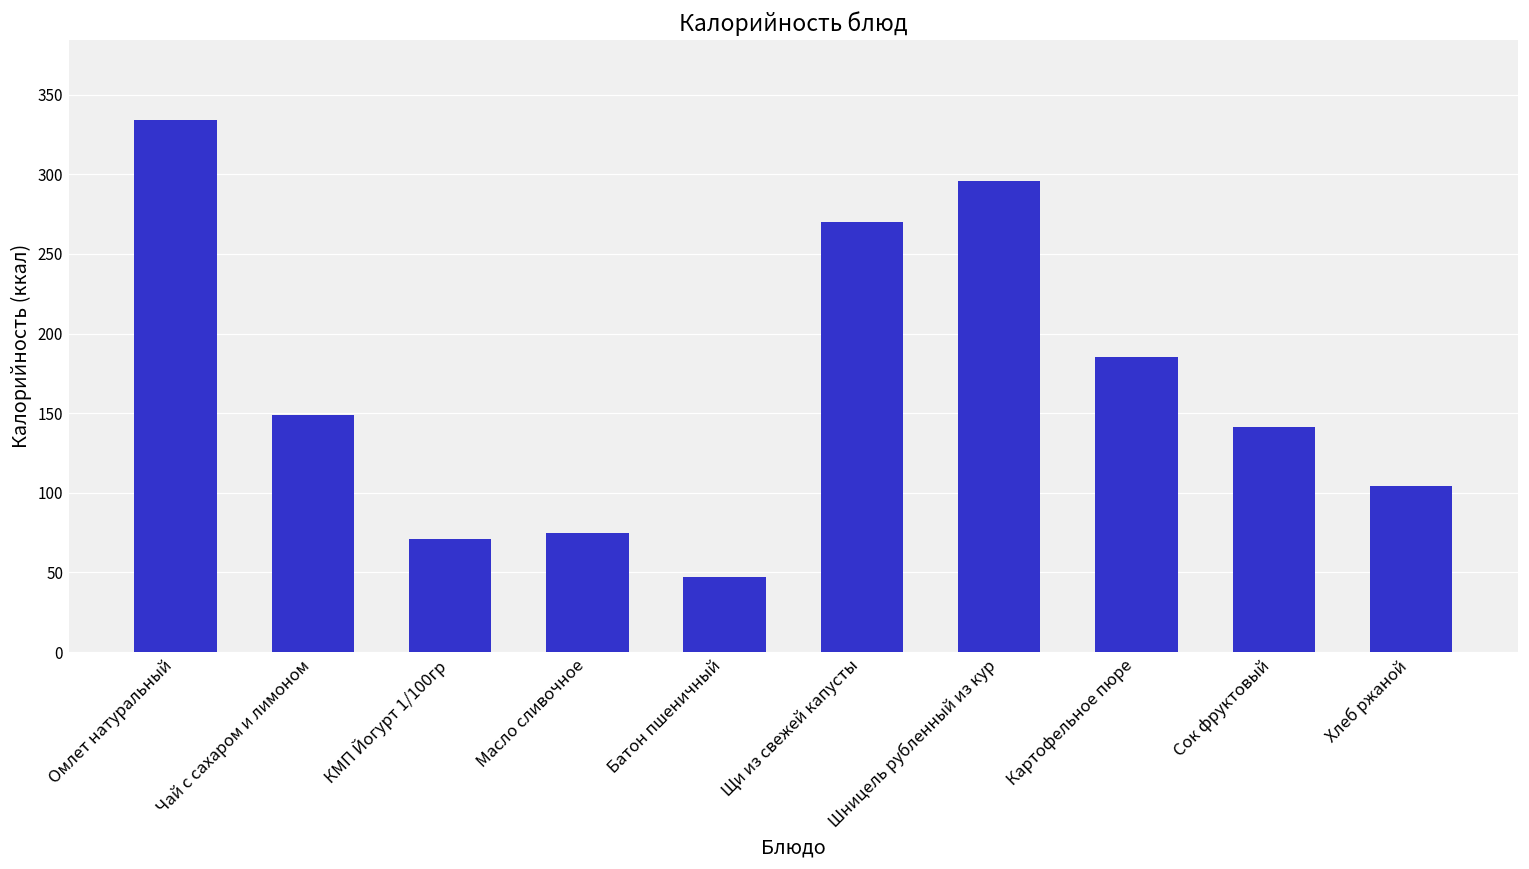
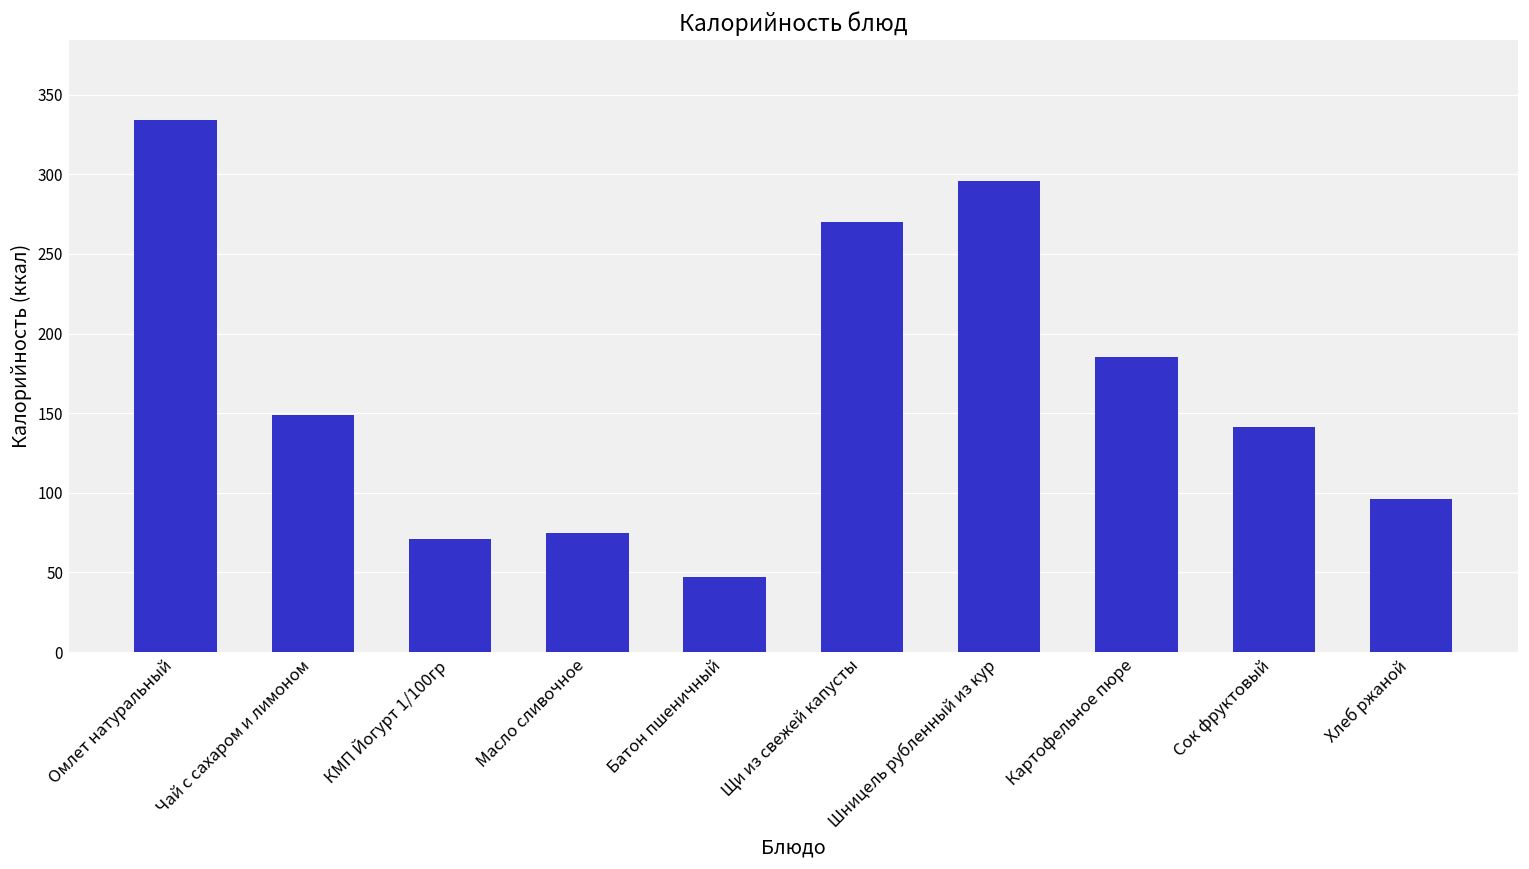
Хлеб ржаной: 104 -> 96
